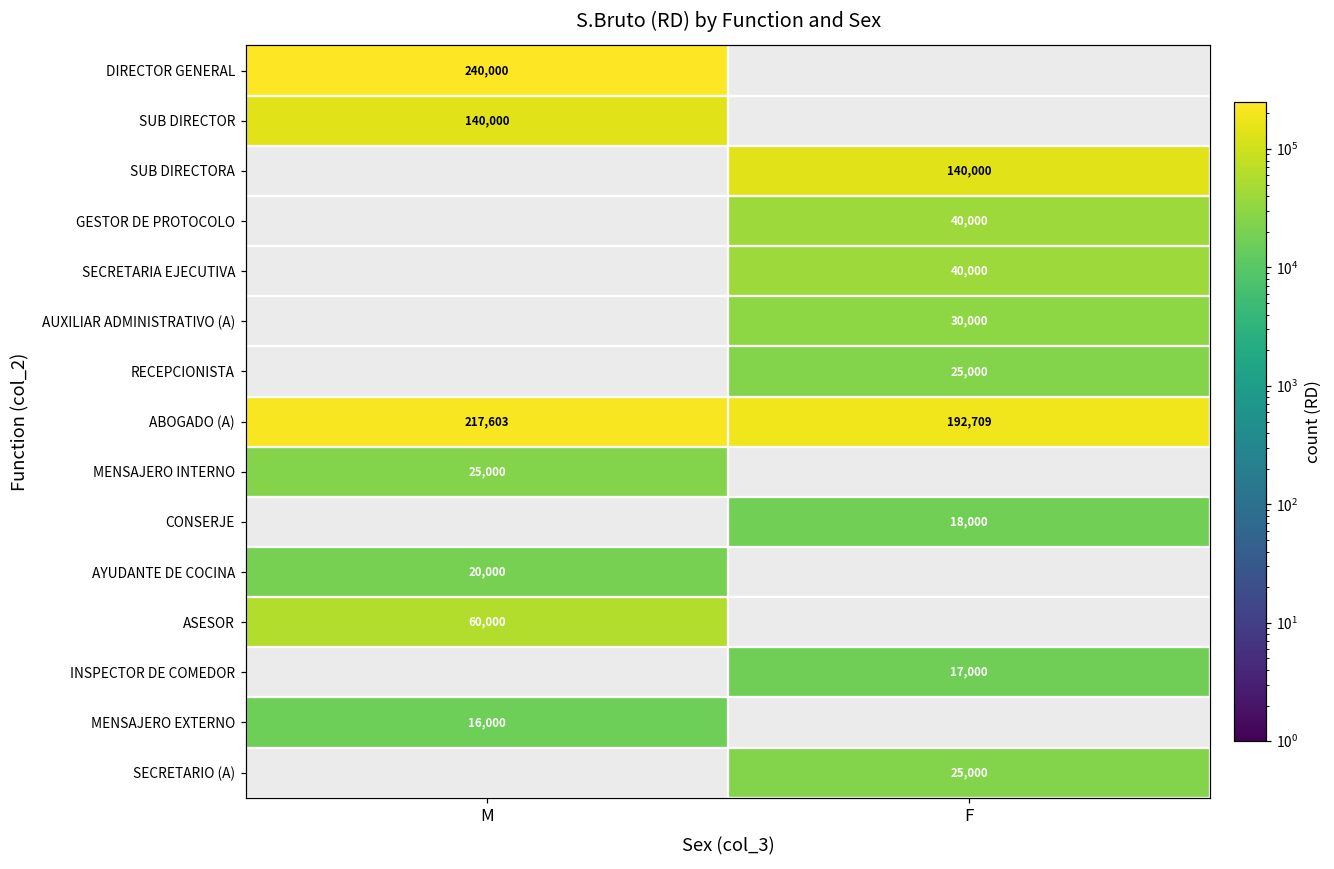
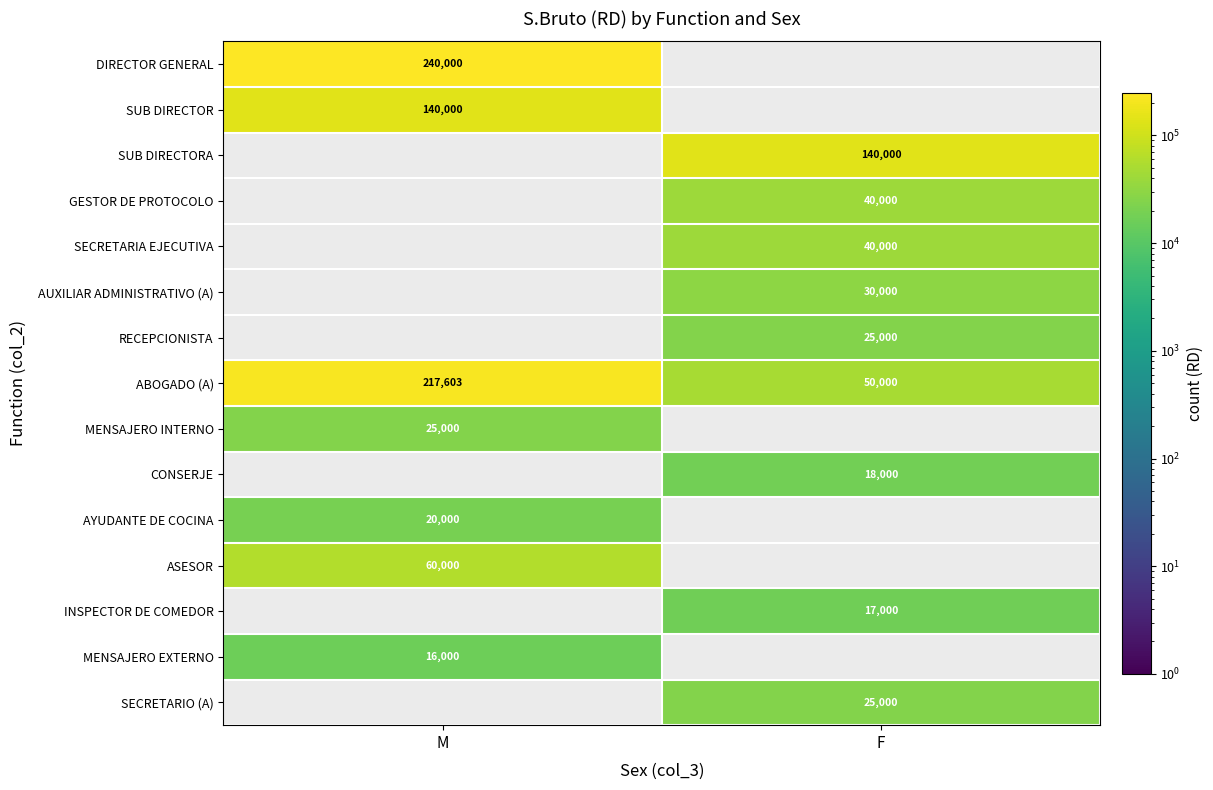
ABOGADO (A), F: 192,709 -> 50,000
